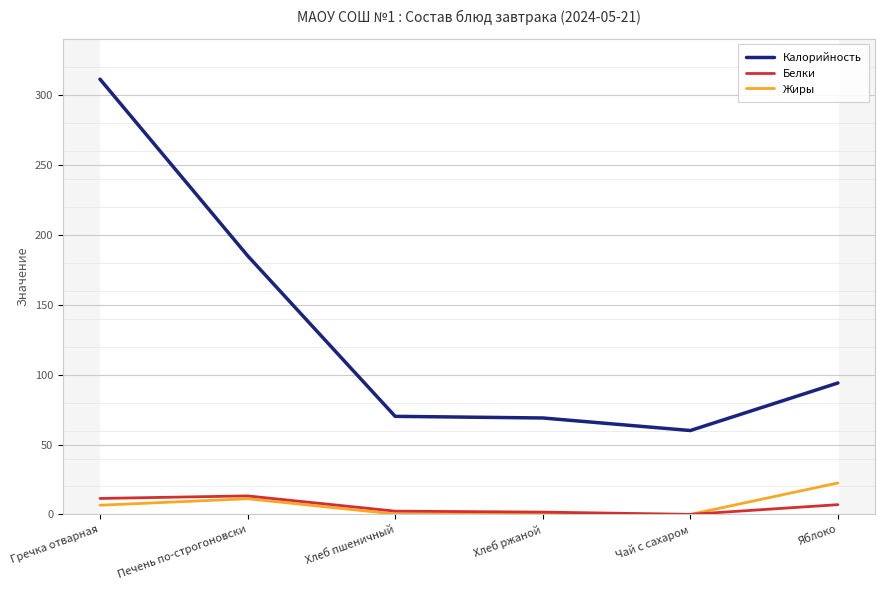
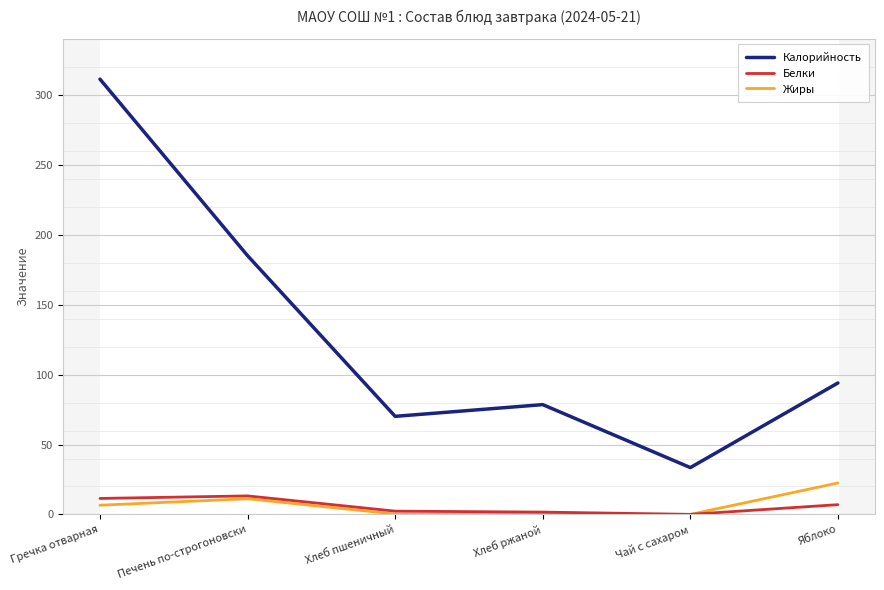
Калорийность, Хлеб ржаной: 69 -> 79
Калорийность, Чай с сахаром: 60 -> 34
